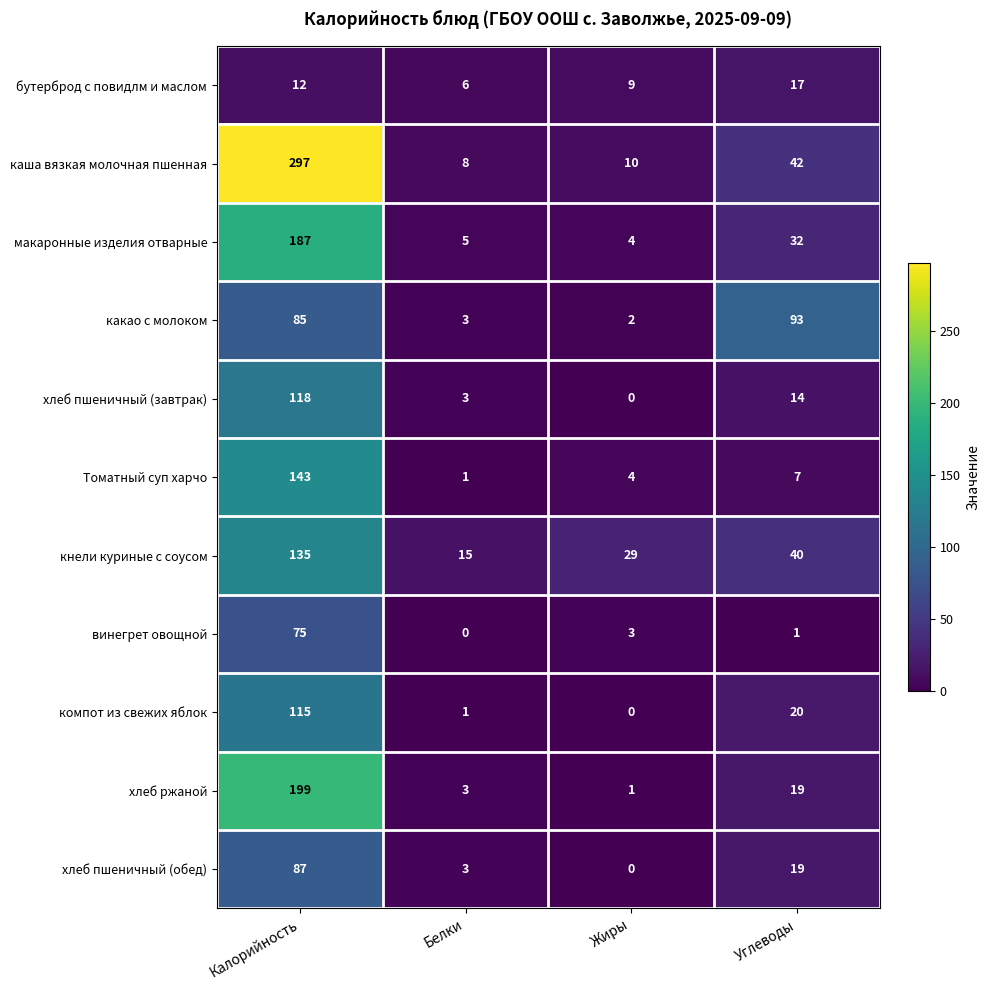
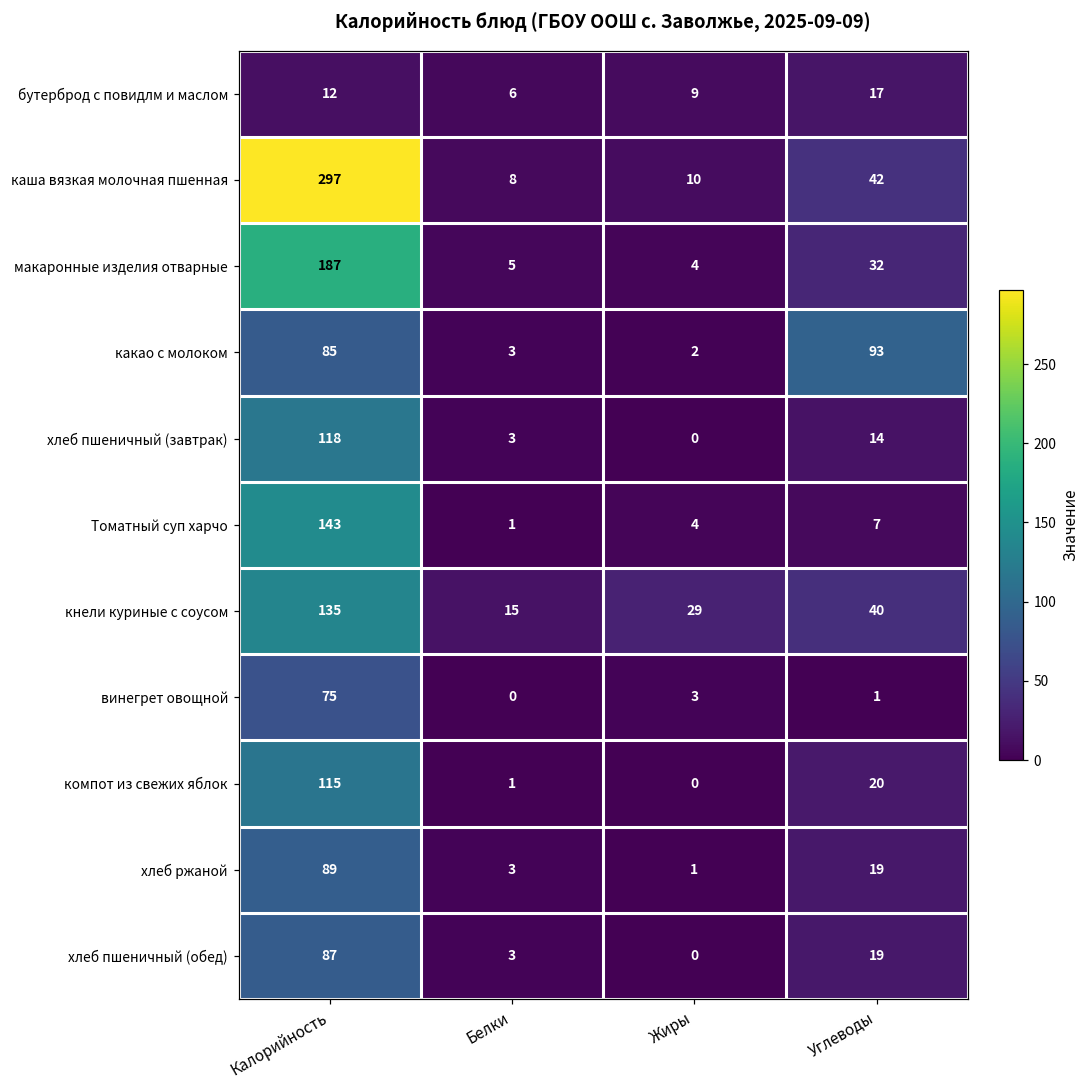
хлеб ржаной, Калорийность: 199 -> 89
